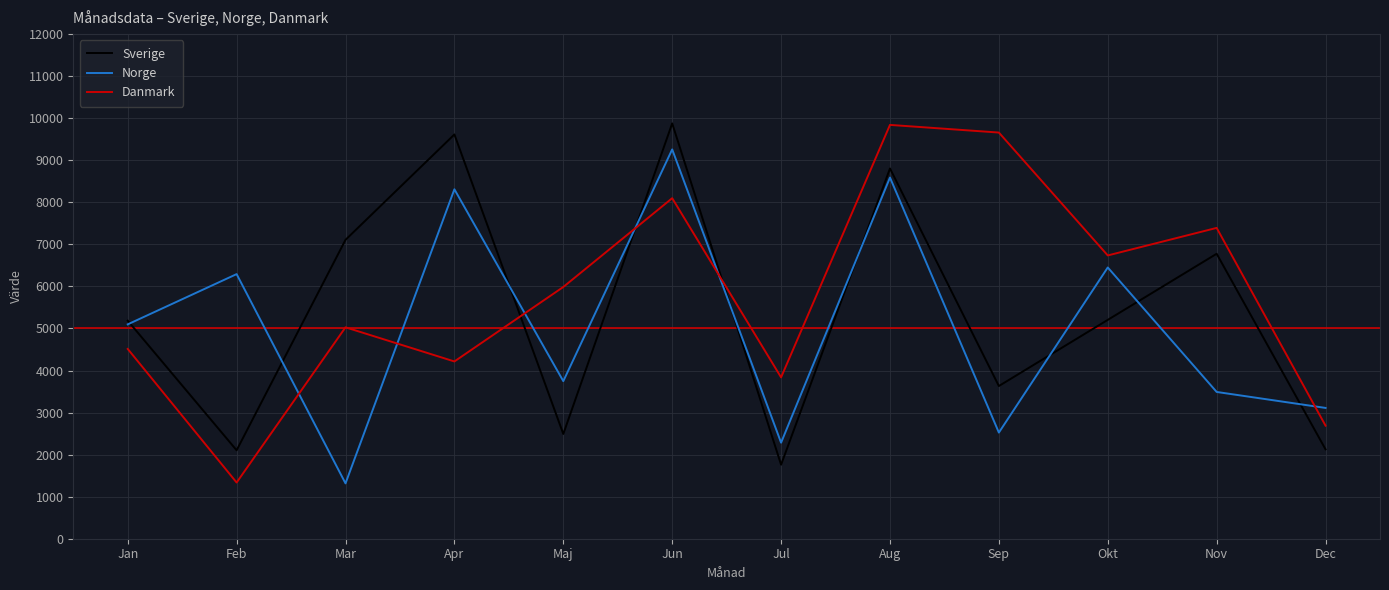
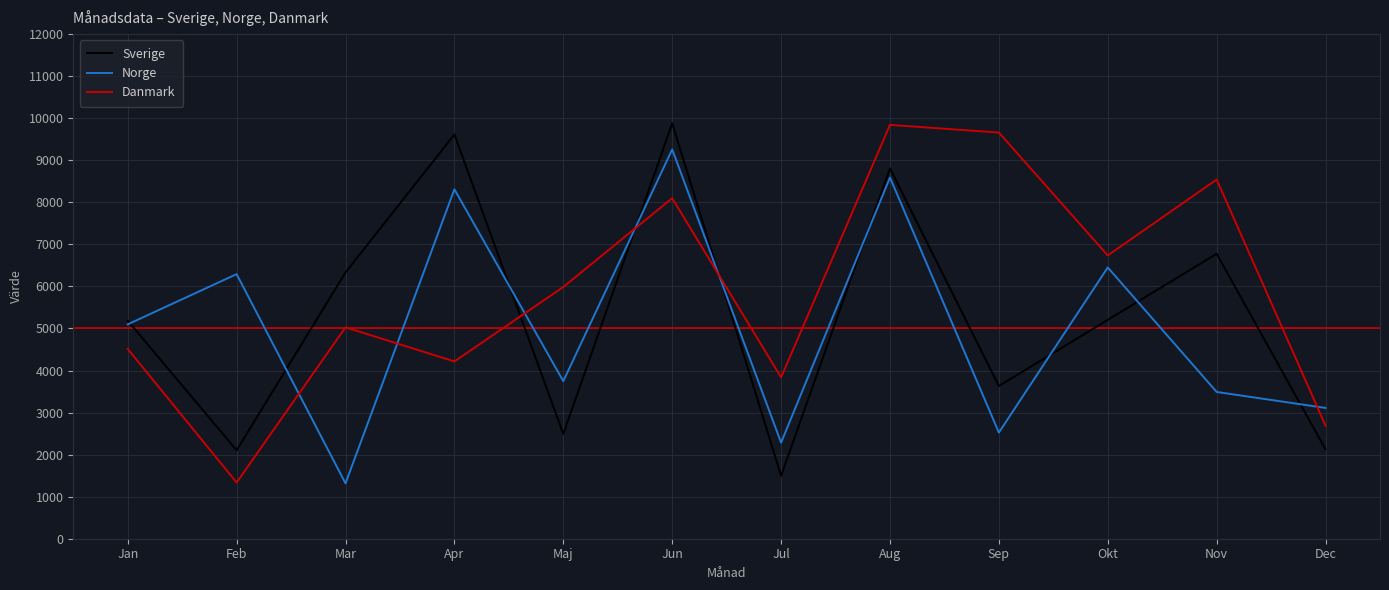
Sverige, Mar: 7100 -> 6300
Sverige, Jul: 1800 -> 1500
Danmark, Nov: 7400 -> 8500
